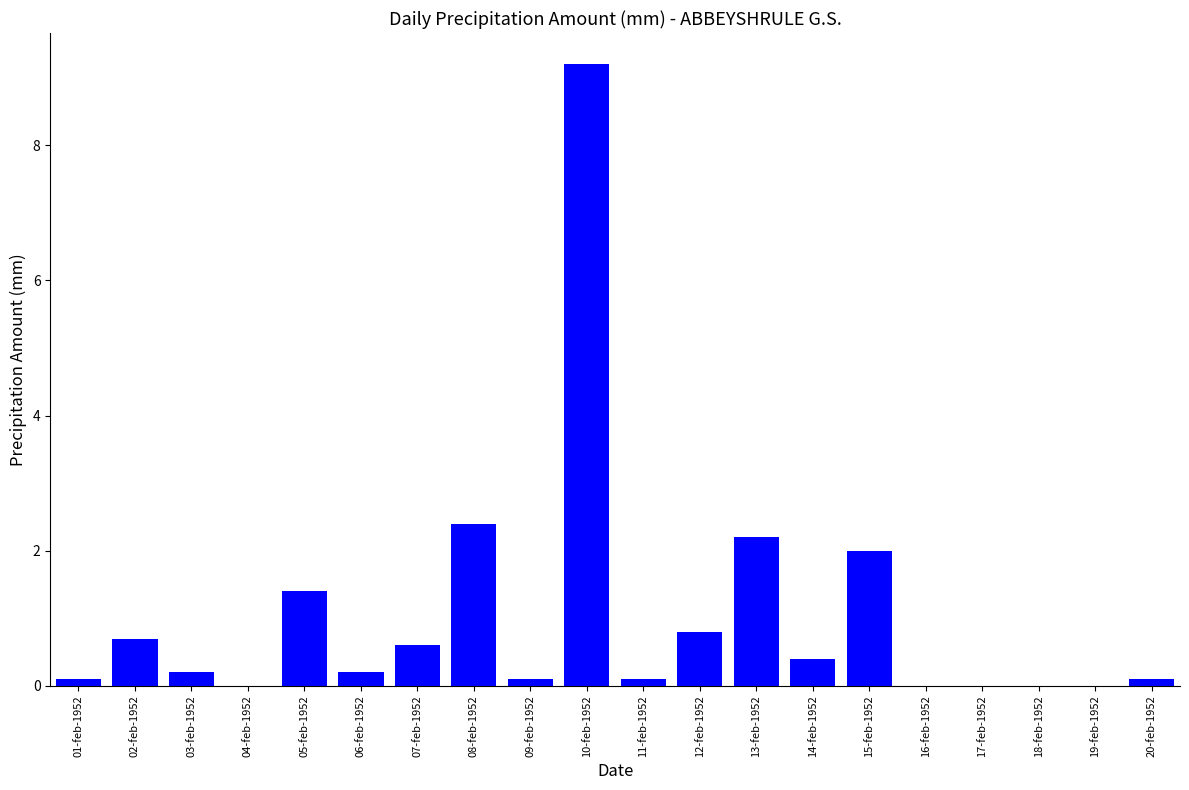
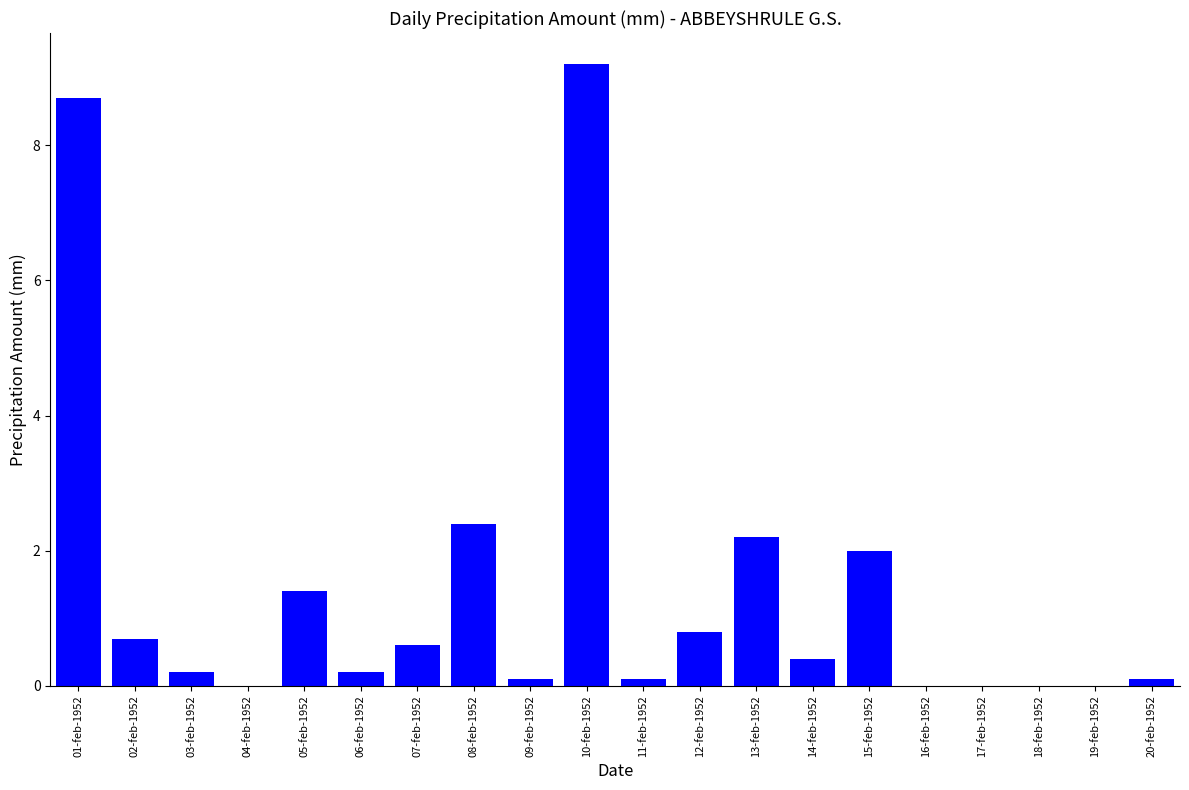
01-feb-1952: 0.1 -> 8.7
